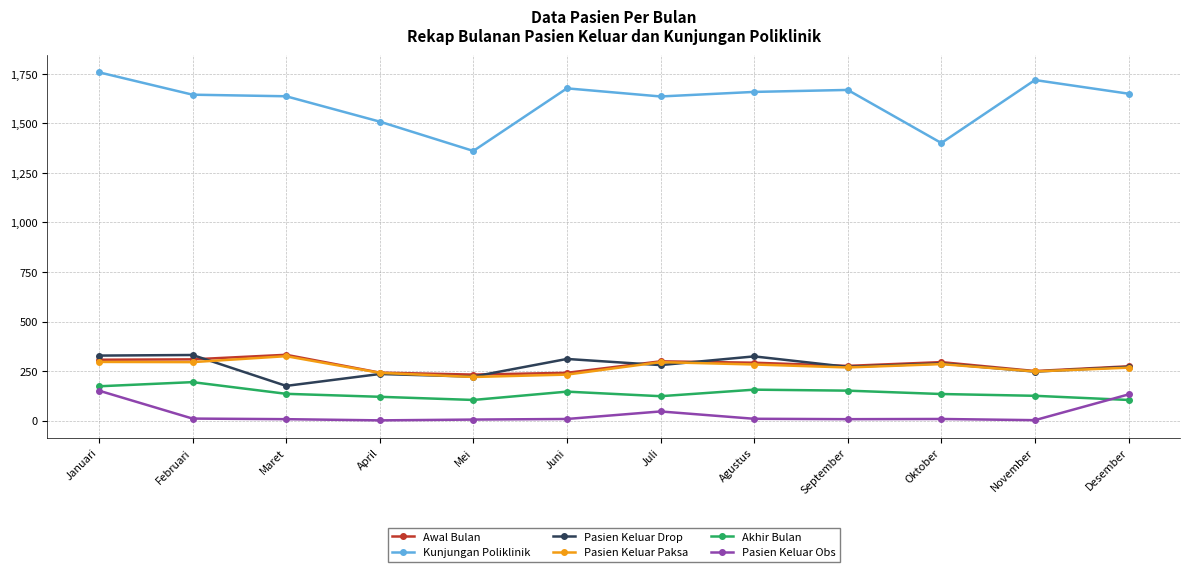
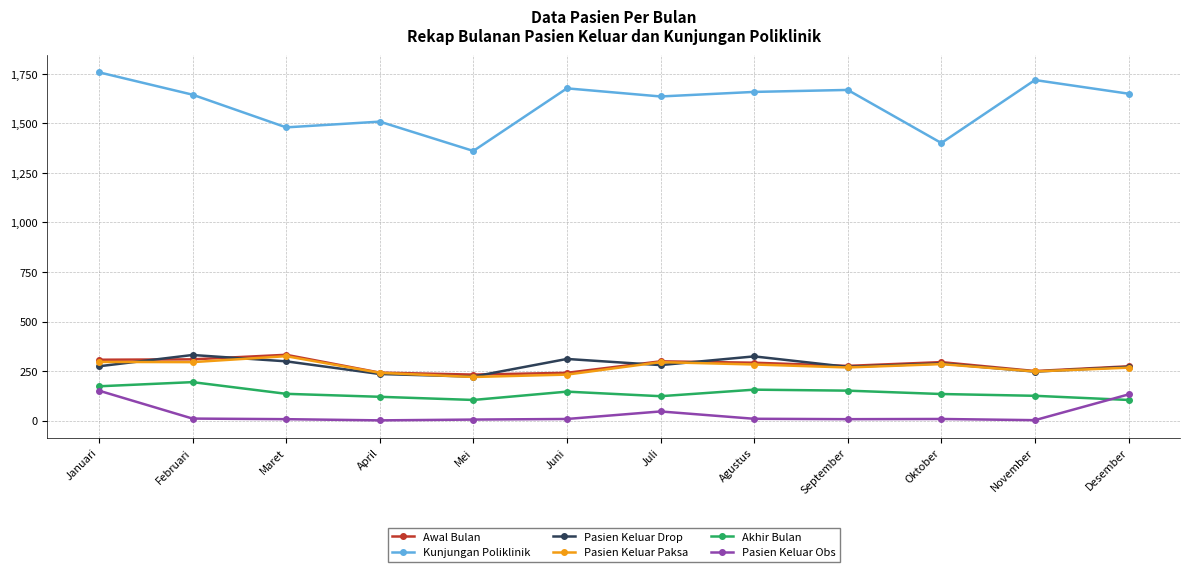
Pasien Keluar Drop, Januari: 330 -> 270
Kunjungan Poliklinik, Maret: 1,640 -> 1,480
Pasien Keluar Drop, Maret: 180 -> 300
